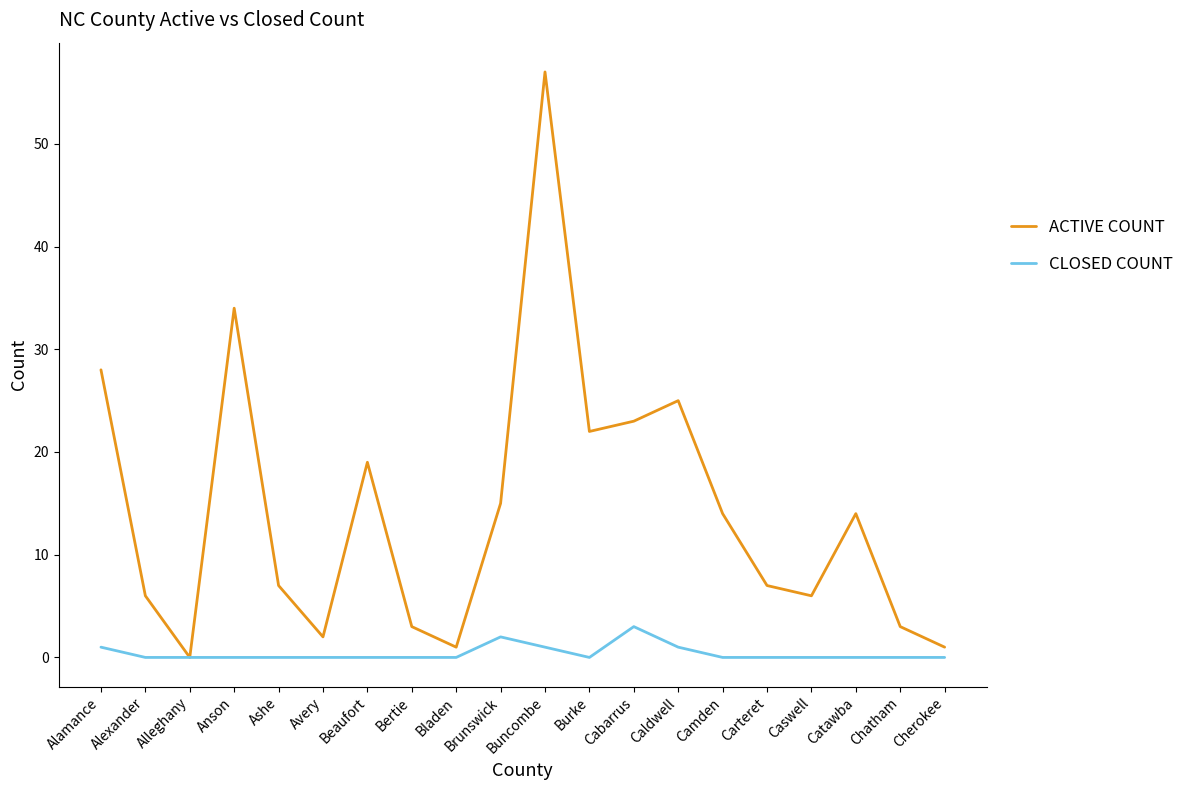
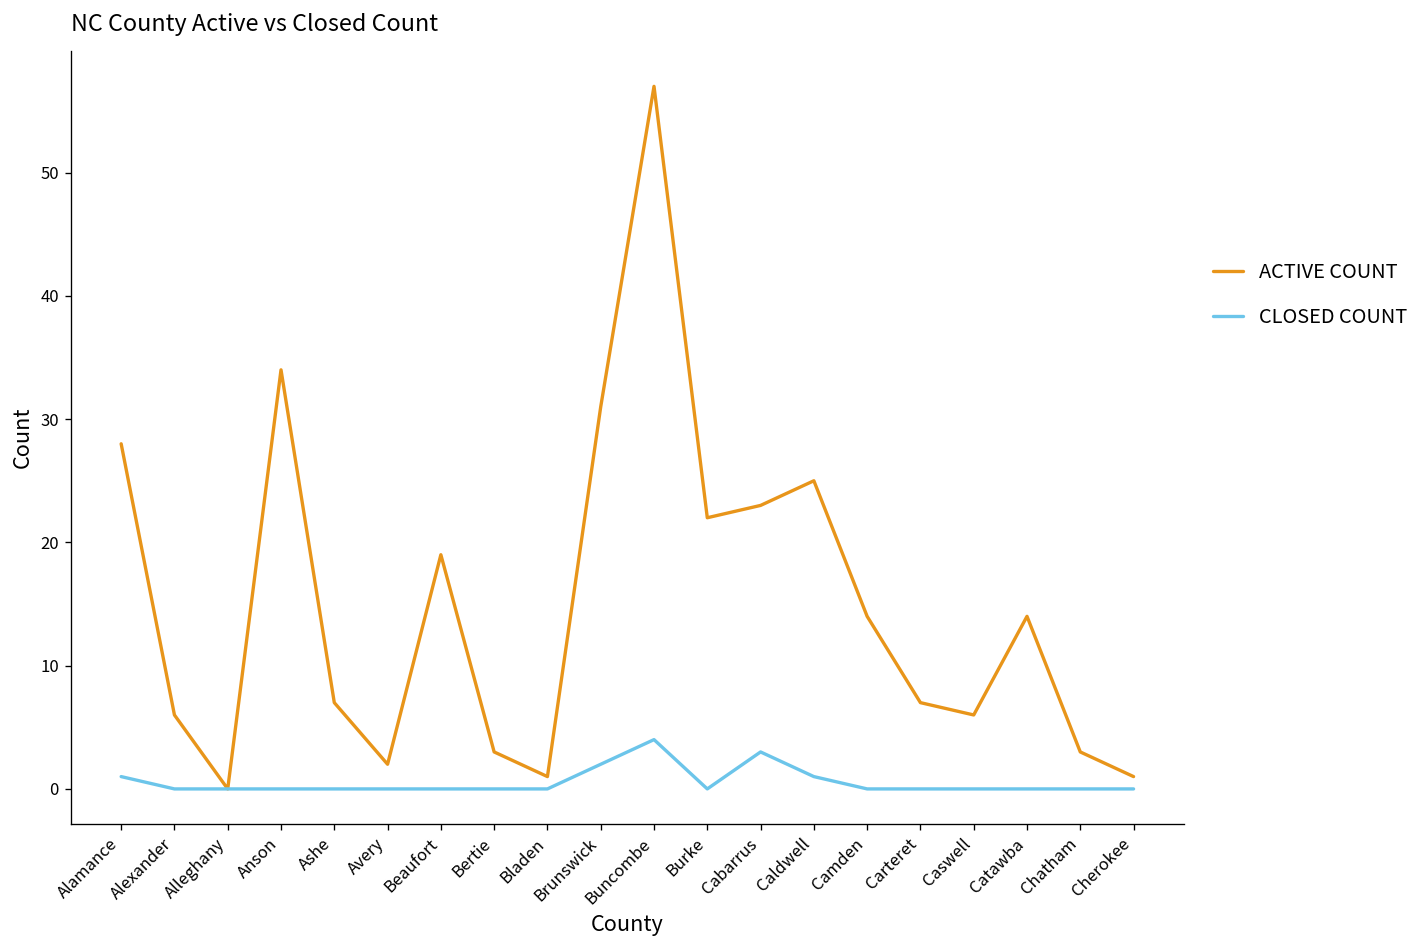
ACTIVE COUNT, Brunswick: 15 -> 31
CLOSED COUNT, Buncombe: 1 -> 4
